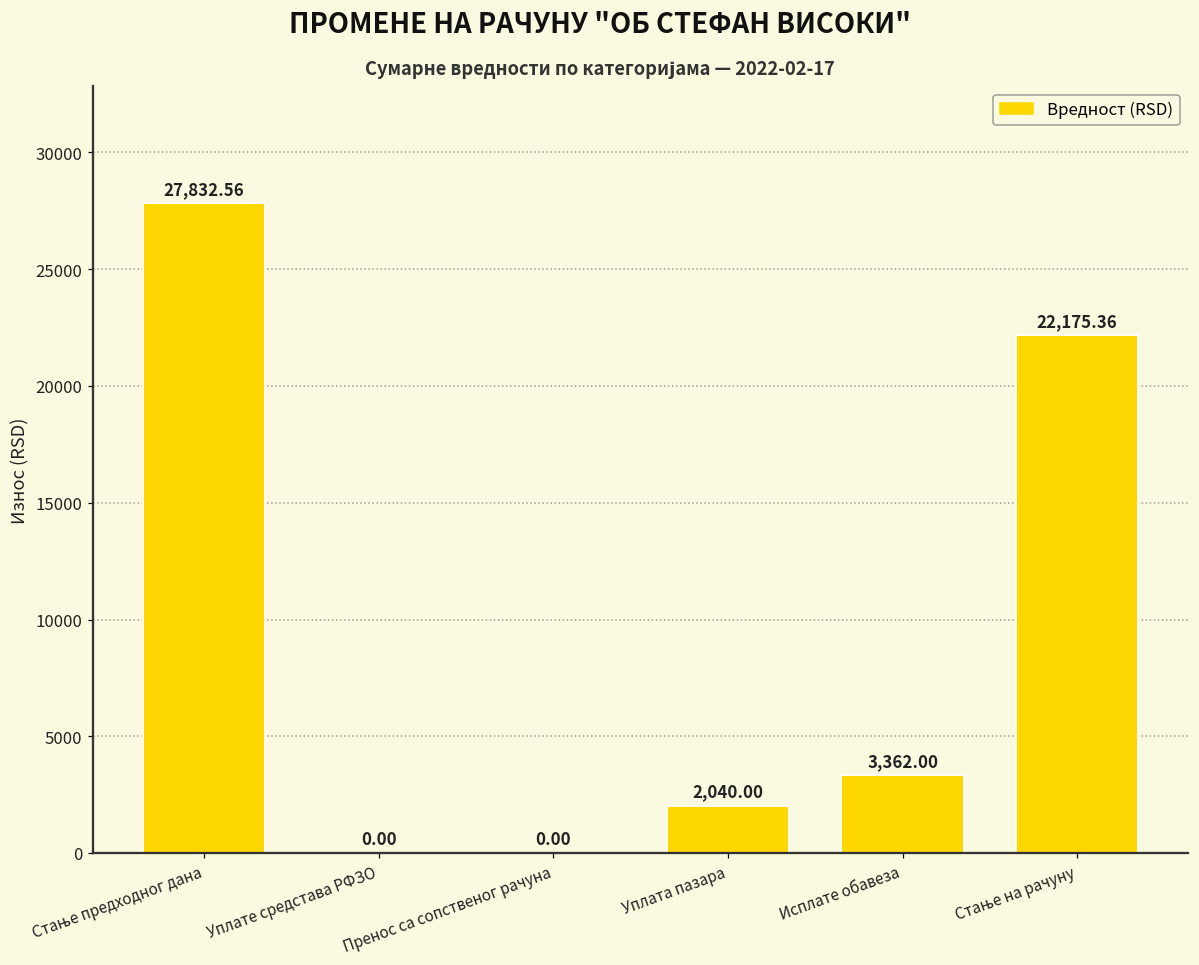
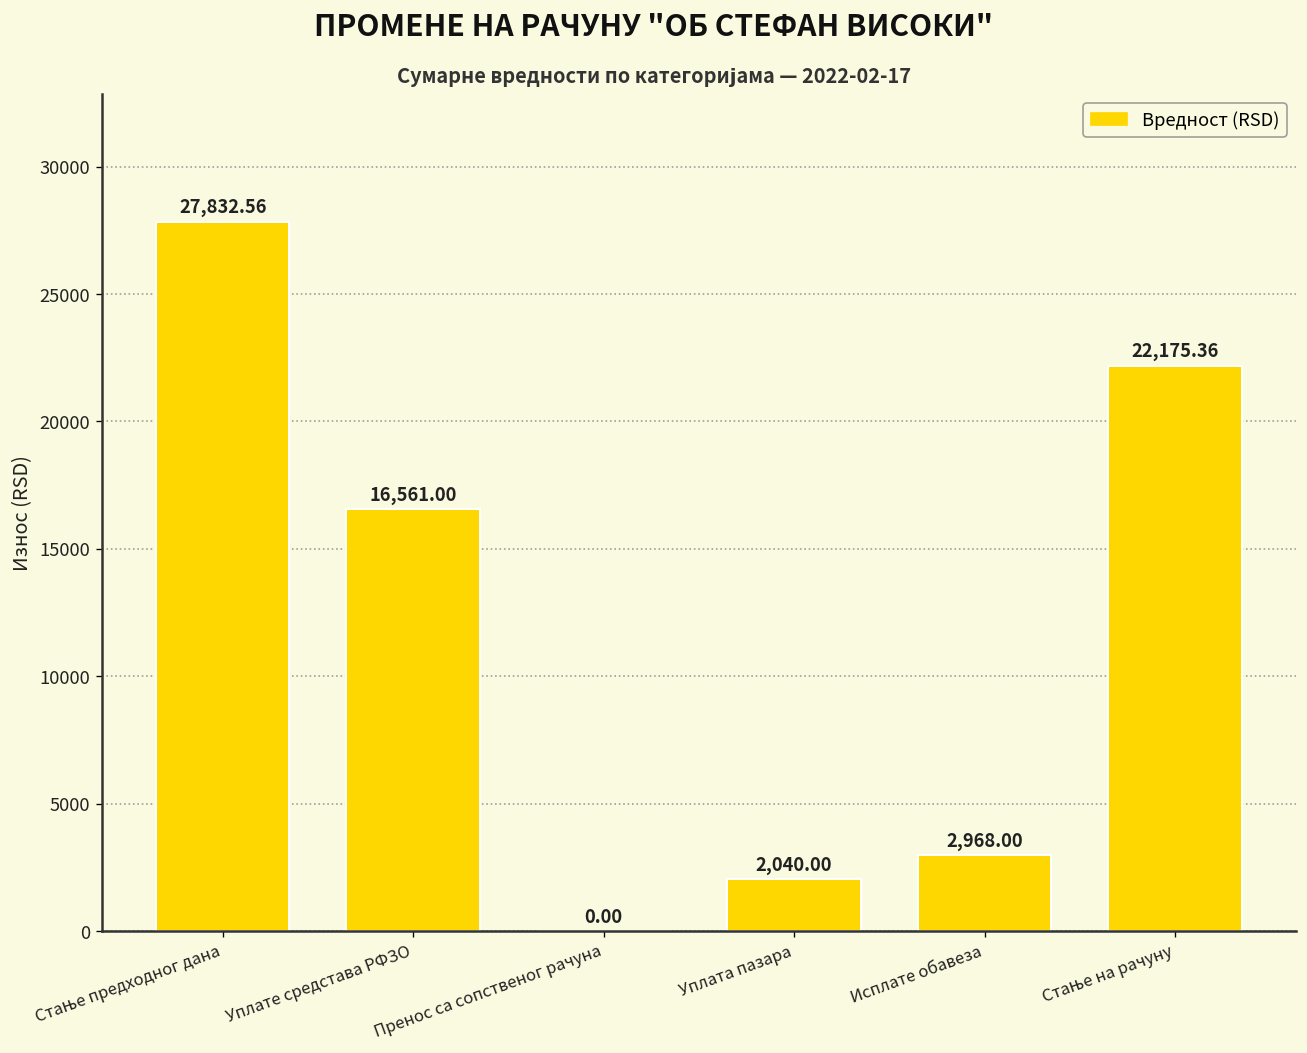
Уплате средстава РФЗО: 0.00 -> 16,561.00
Исплате обавеза: 3,362.00 -> 2,968.00
